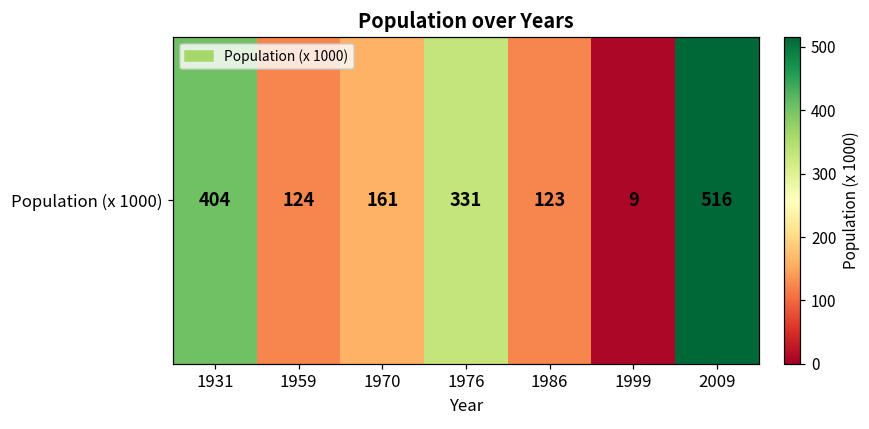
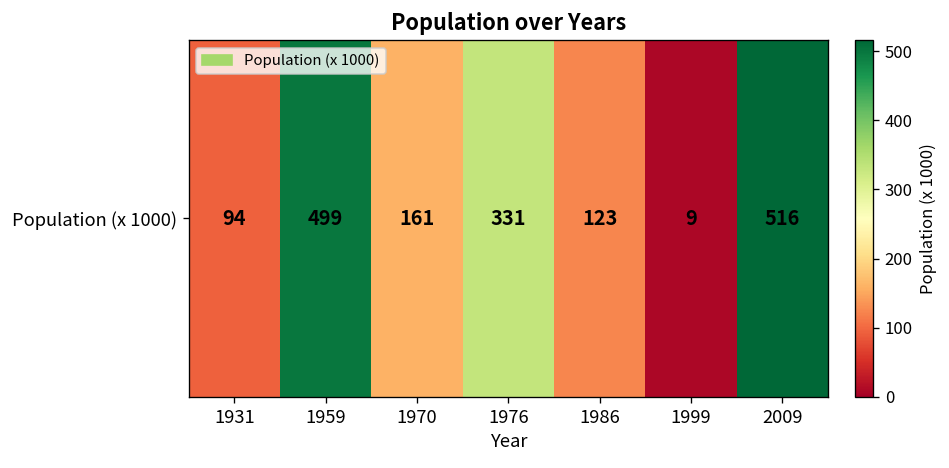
Population (x 1000), 1931: 404 -> 94
Population (x 1000), 1959: 124 -> 499
